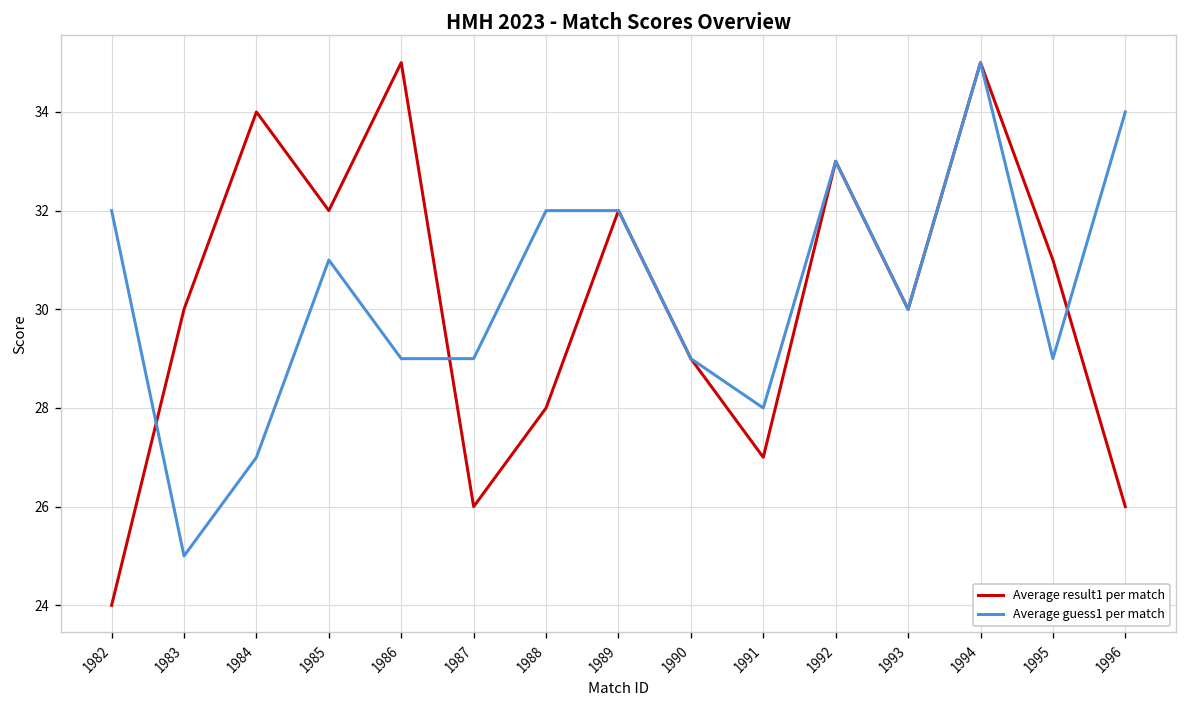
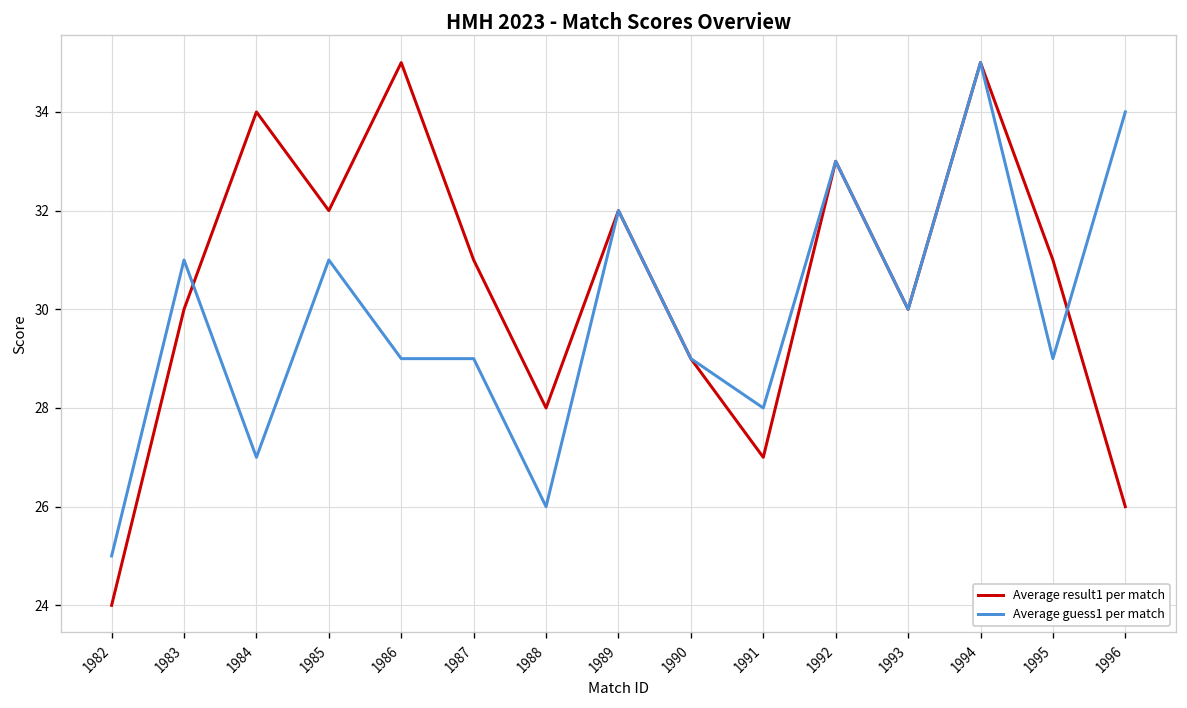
Average guess1 per match, 1982: 32 -> 25
Average guess1 per match, 1983: 25 -> 31
Average result1 per match, 1987: 26 -> 31
Average guess1 per match, 1988: 32 -> 26
